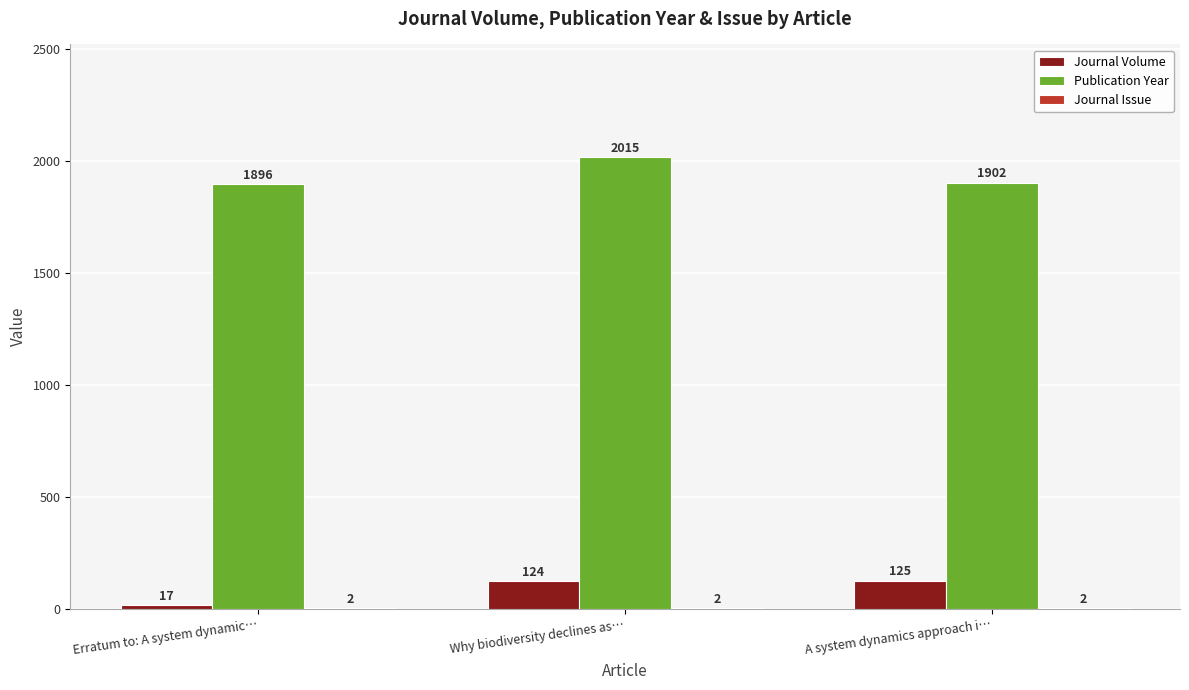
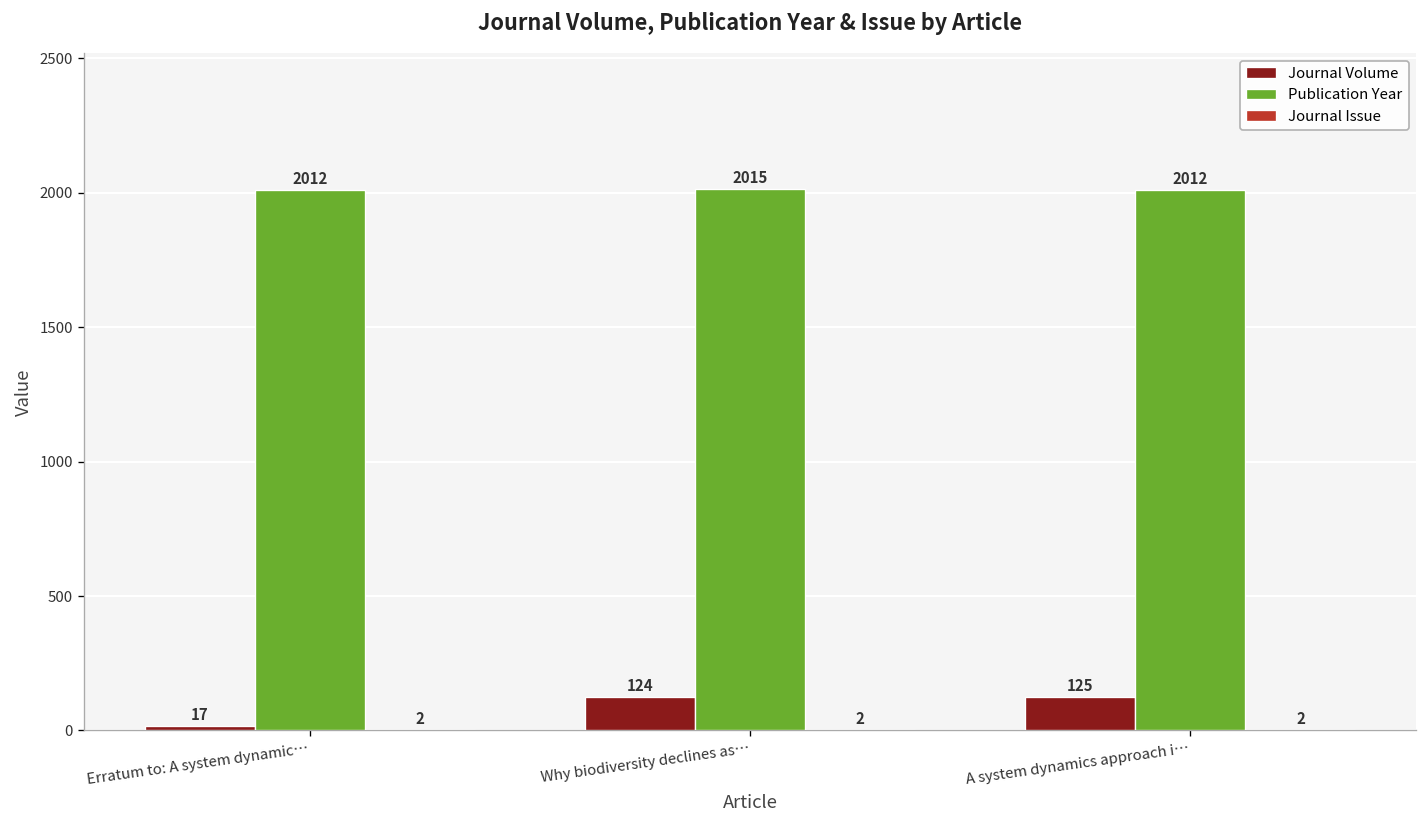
Publication Year, Erratum to: A system dynamic…: 1896 -> 2012
Publication Year, A system dynamics approach i…: 1902 -> 2012
